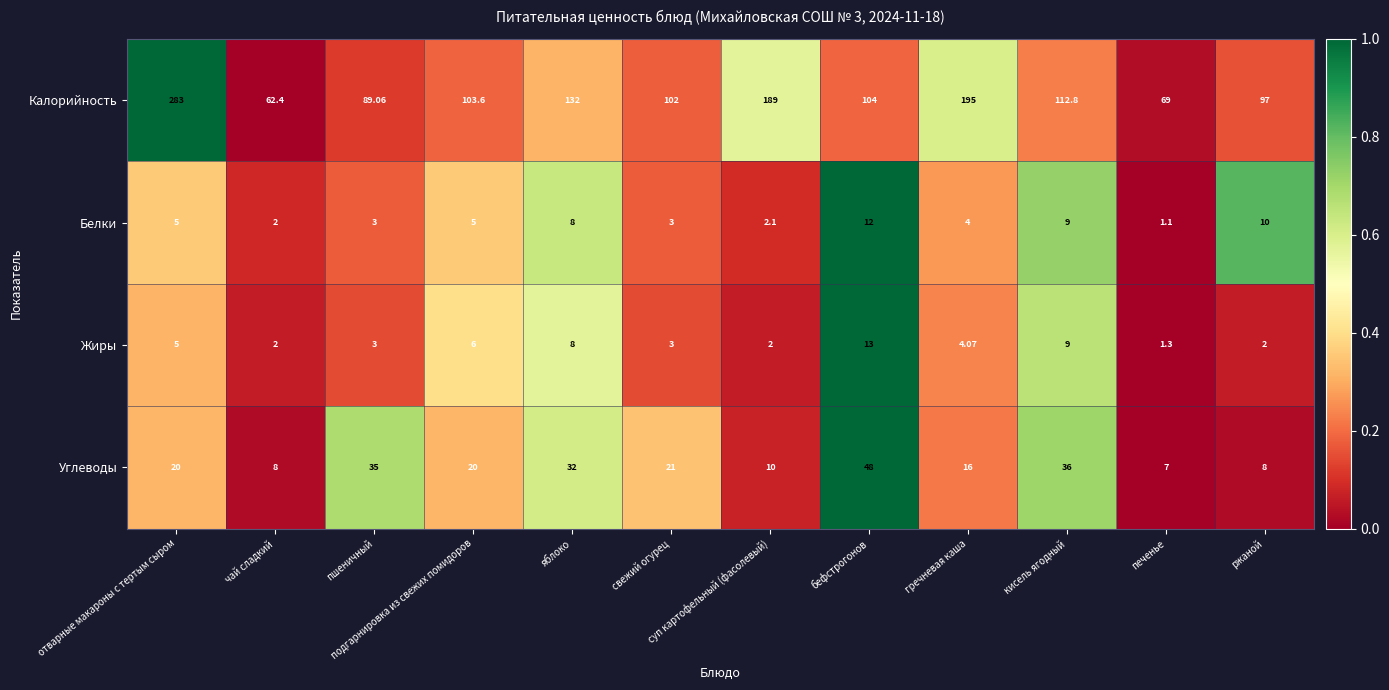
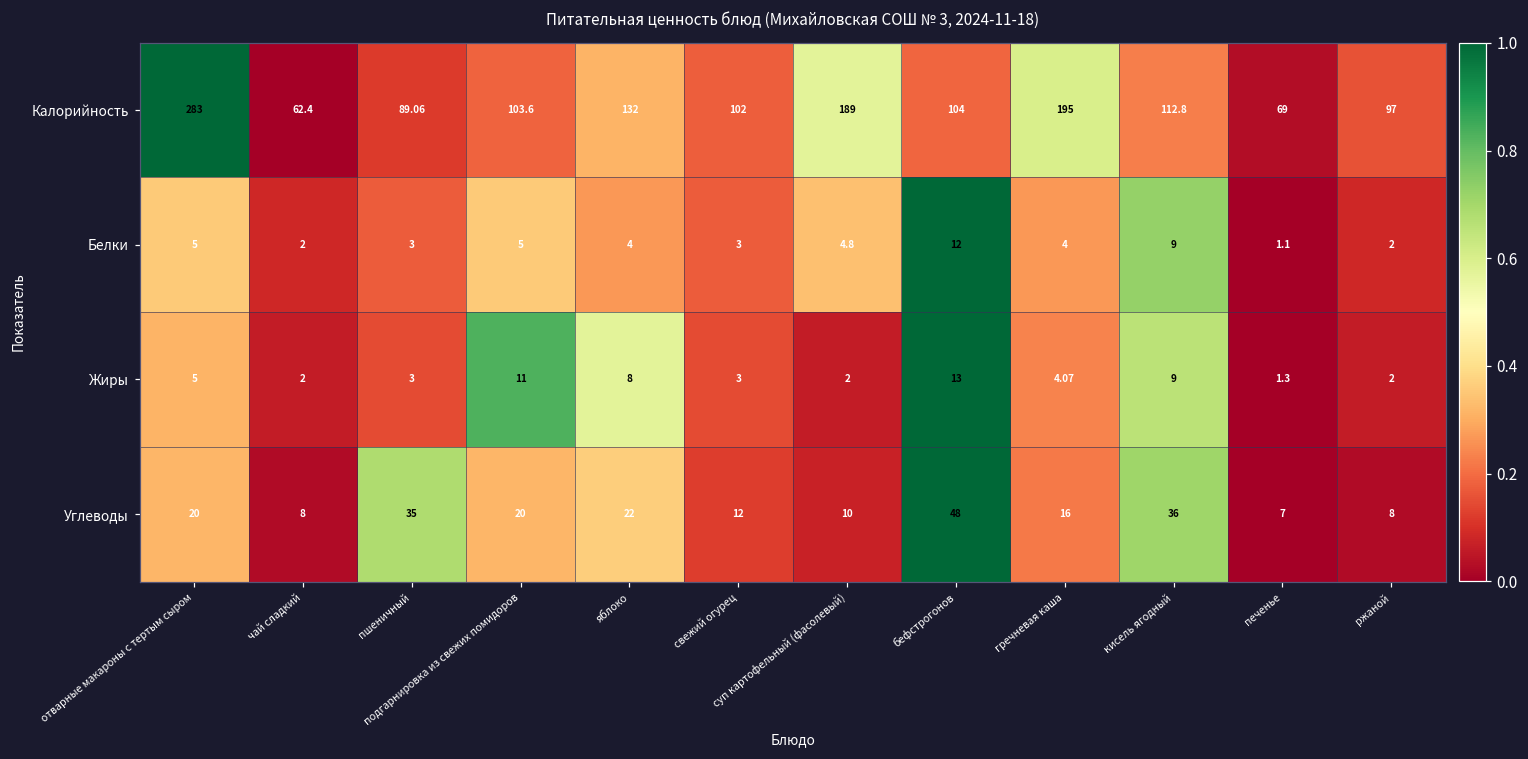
Белки, яблоко: 8 -> 4
Белки, суп картофельный (фасолевый): 2.1 -> 4.8
Белки, ржаной: 10 -> 2
Жиры, подгарнировка из свежих помидоров: 6 -> 11
Углеводы, яблоко: 32 -> 22
Углеводы, свежий огурец: 21 -> 12
